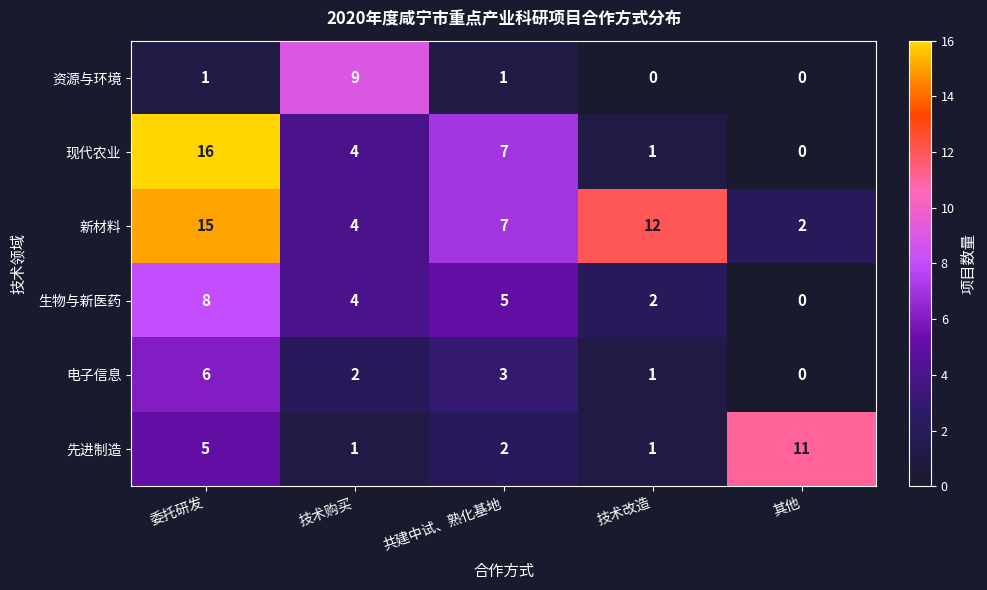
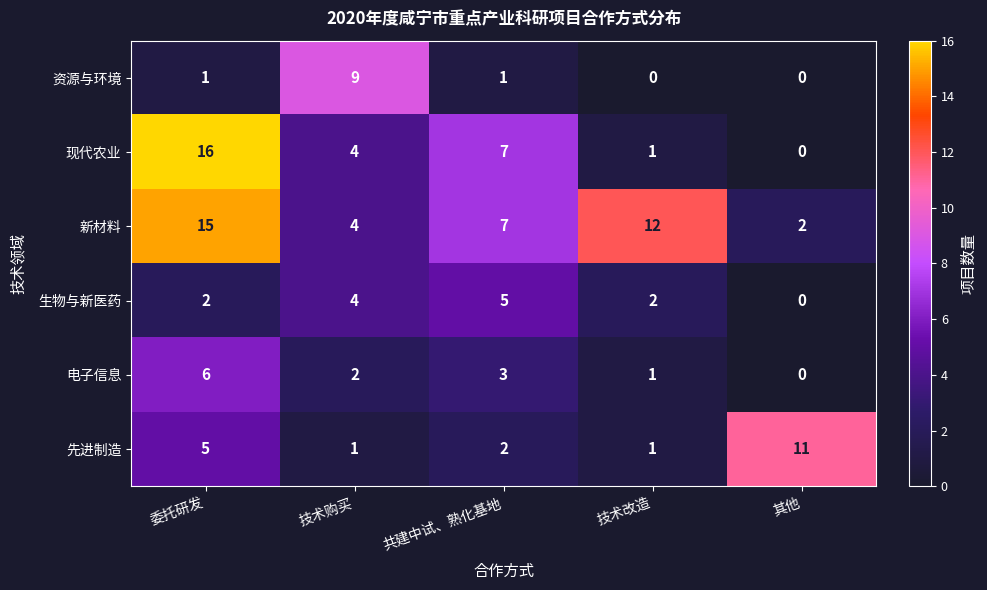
生物与新医药, 委托研发: 8 -> 2
